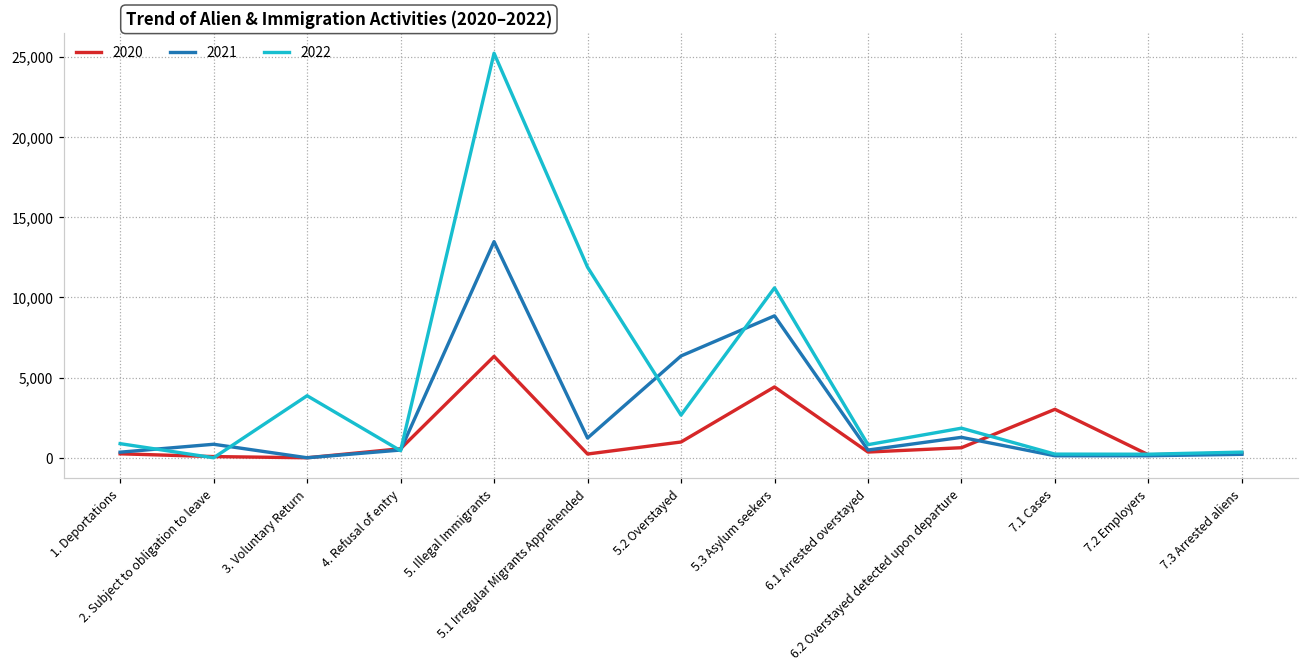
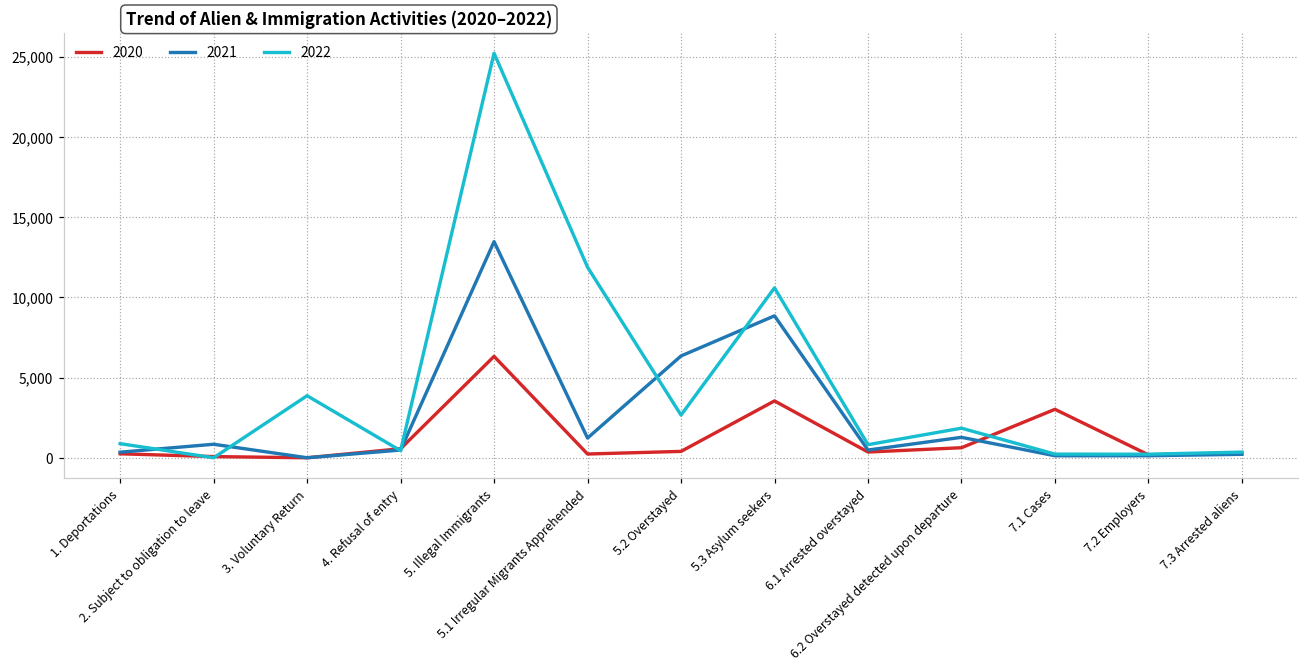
2020, 5.2 Overstayed: 1,000 -> 400
2020, 5.3 Asylum seekers: 4,400 -> 3,500
